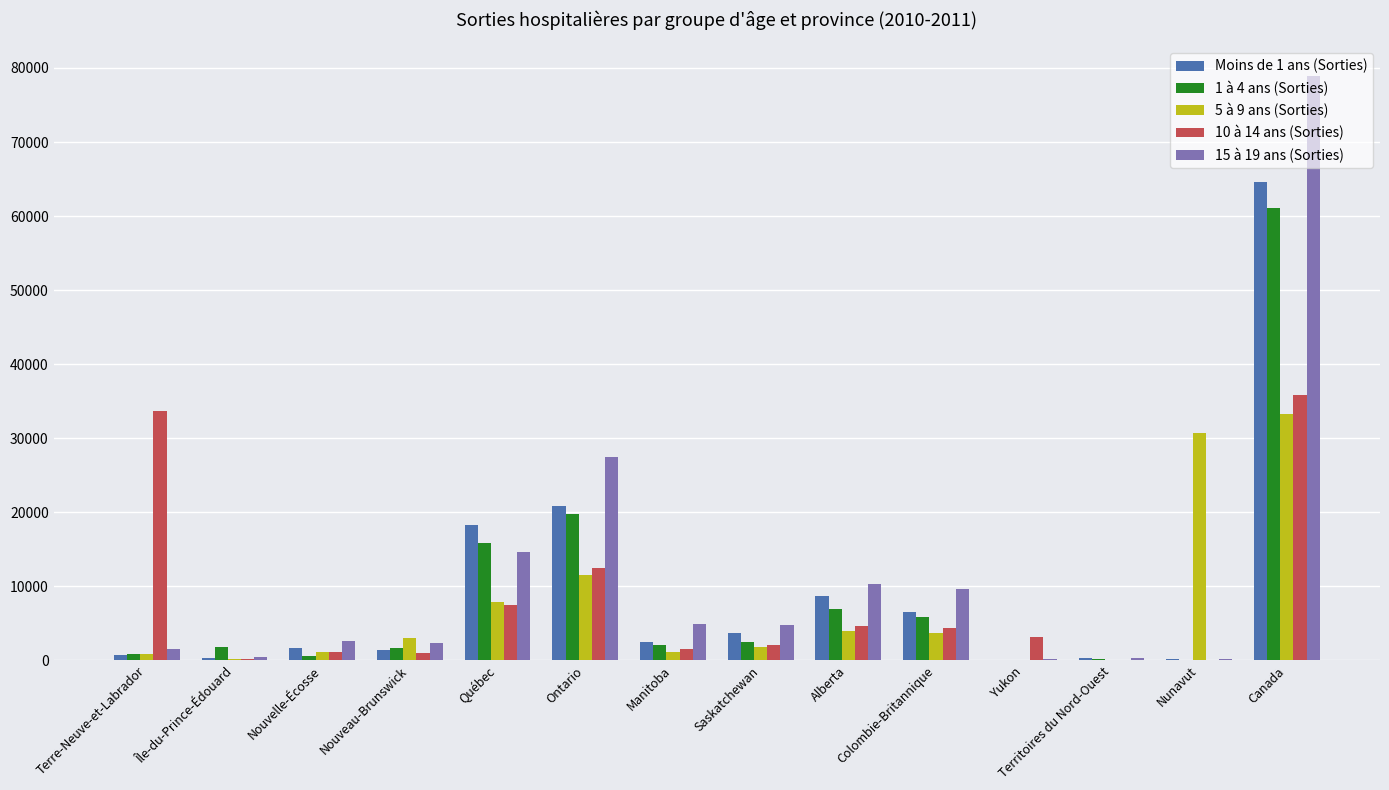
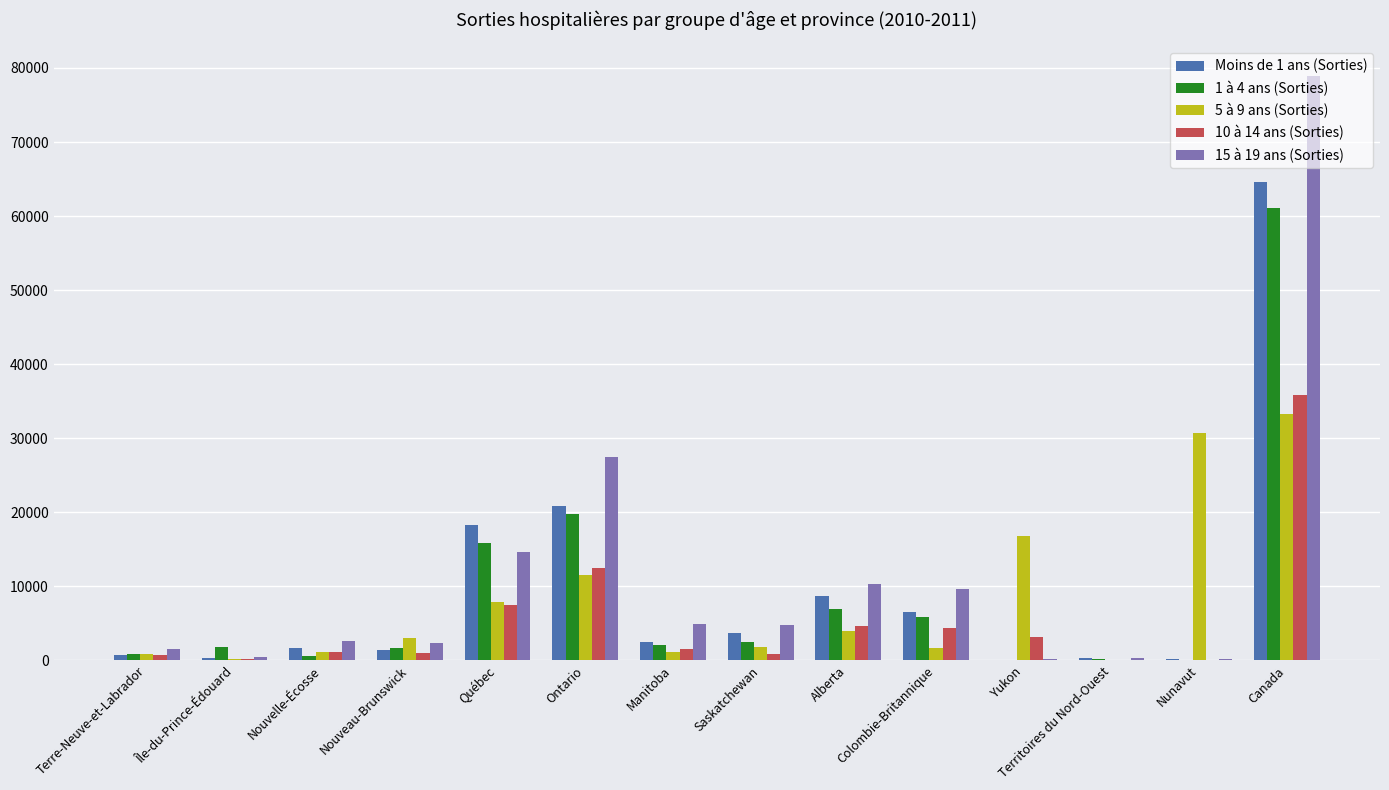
10 à 14 ans (Sorties), Terre-Neuve-et-Labrador: 34000 -> 1000
10 à 14 ans (Sorties), Saskatchewan: 2000 -> 1000
5 à 9 ans (Sorties), Colombie-Britannique: 4000 -> 2000
5 à 9 ans (Sorties), Yukon: 0 -> 17000
